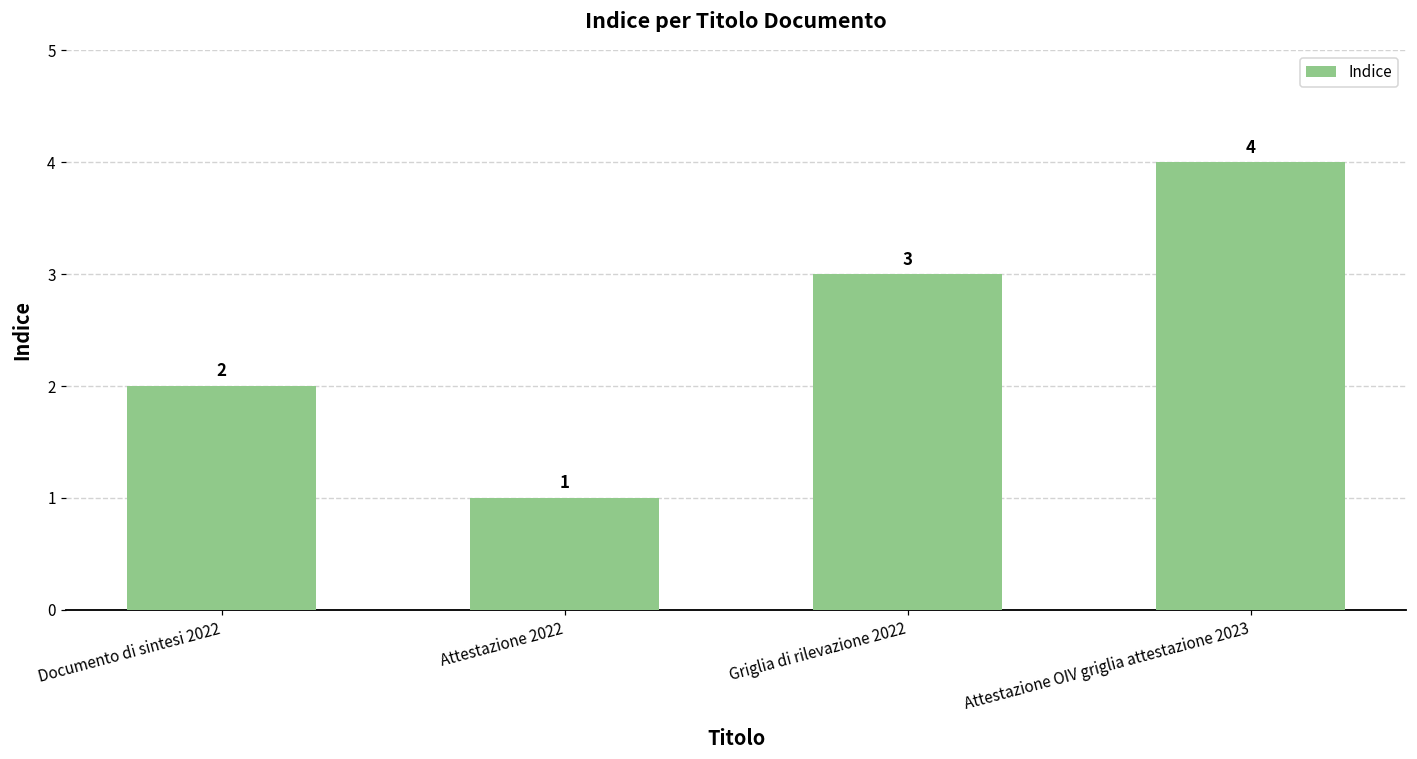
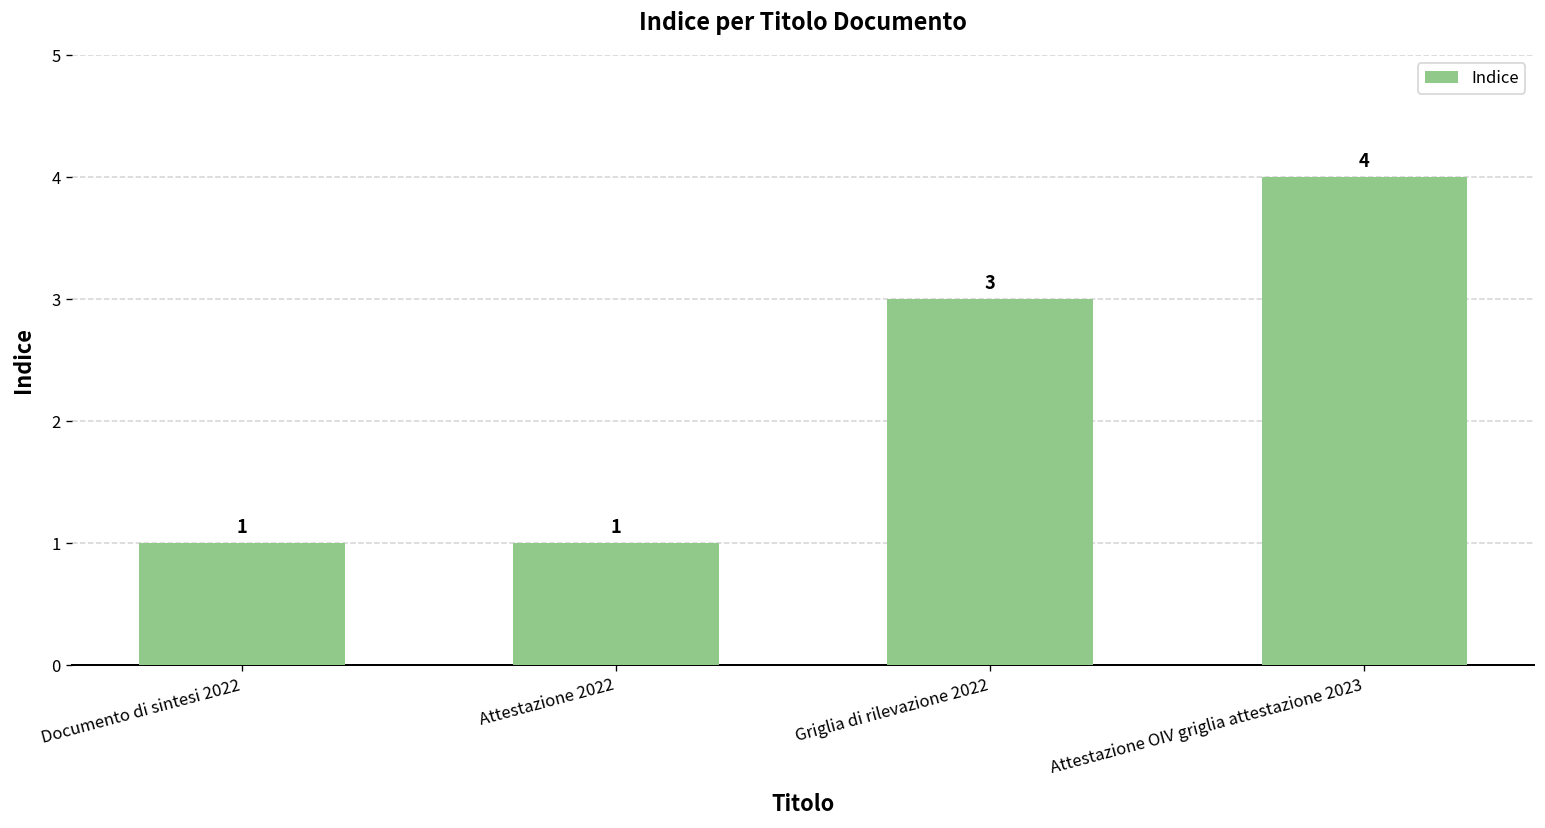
Documento di sintesi 2022: 2 -> 1
